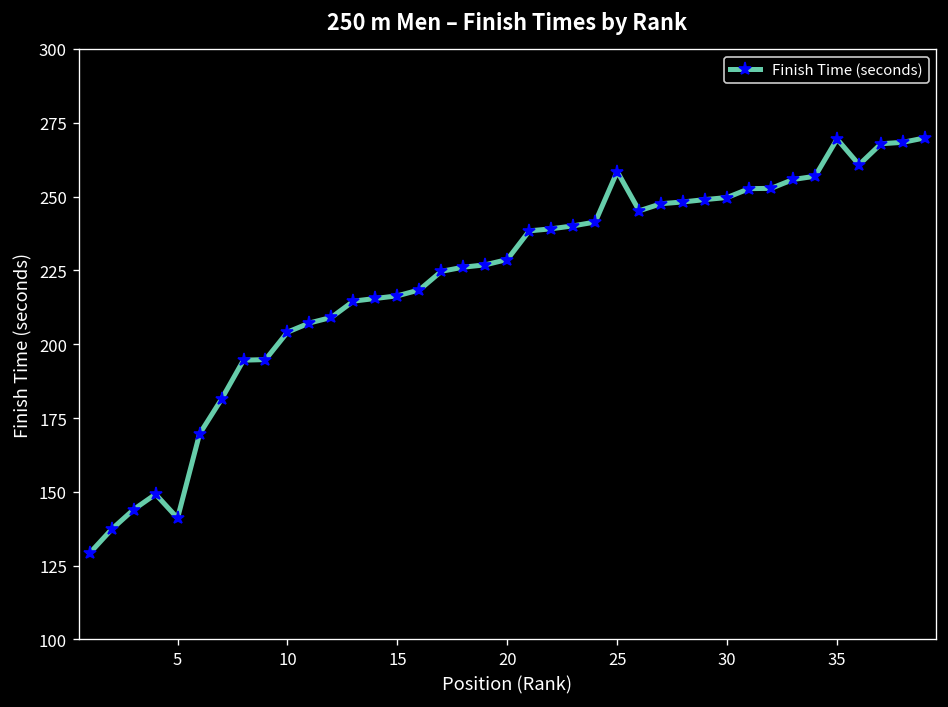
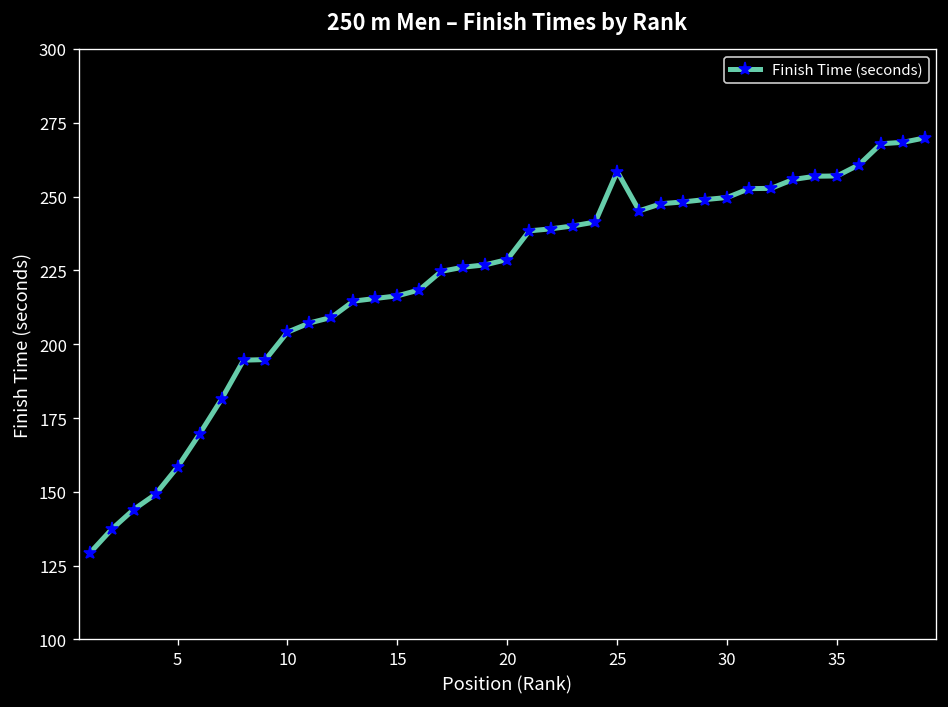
5: 141 -> 158
35: 270 -> 257
